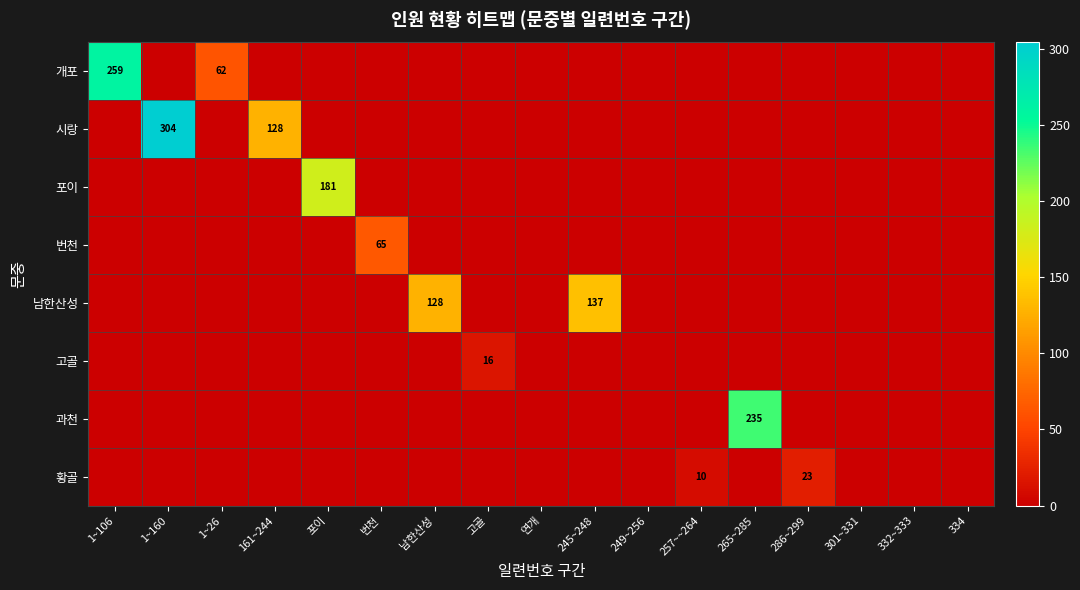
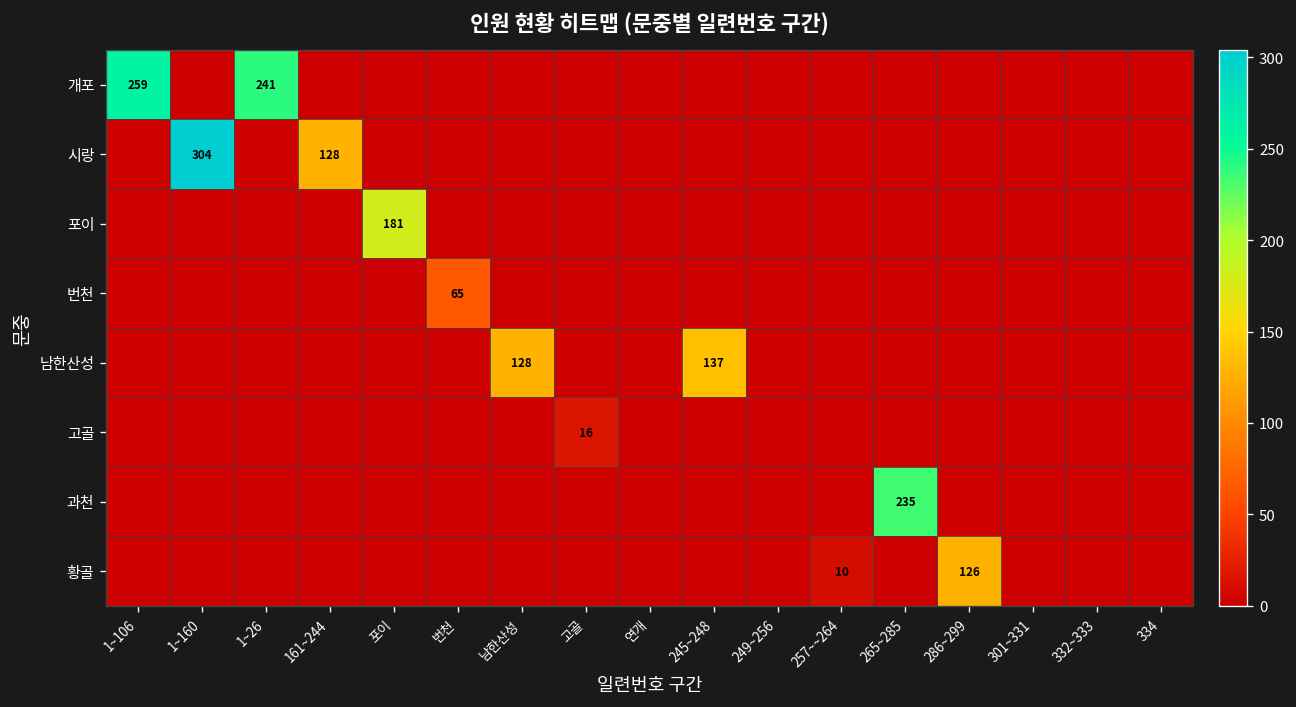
개포, 1~26: 62 -> 241
황골, 286~299: 23 -> 126
